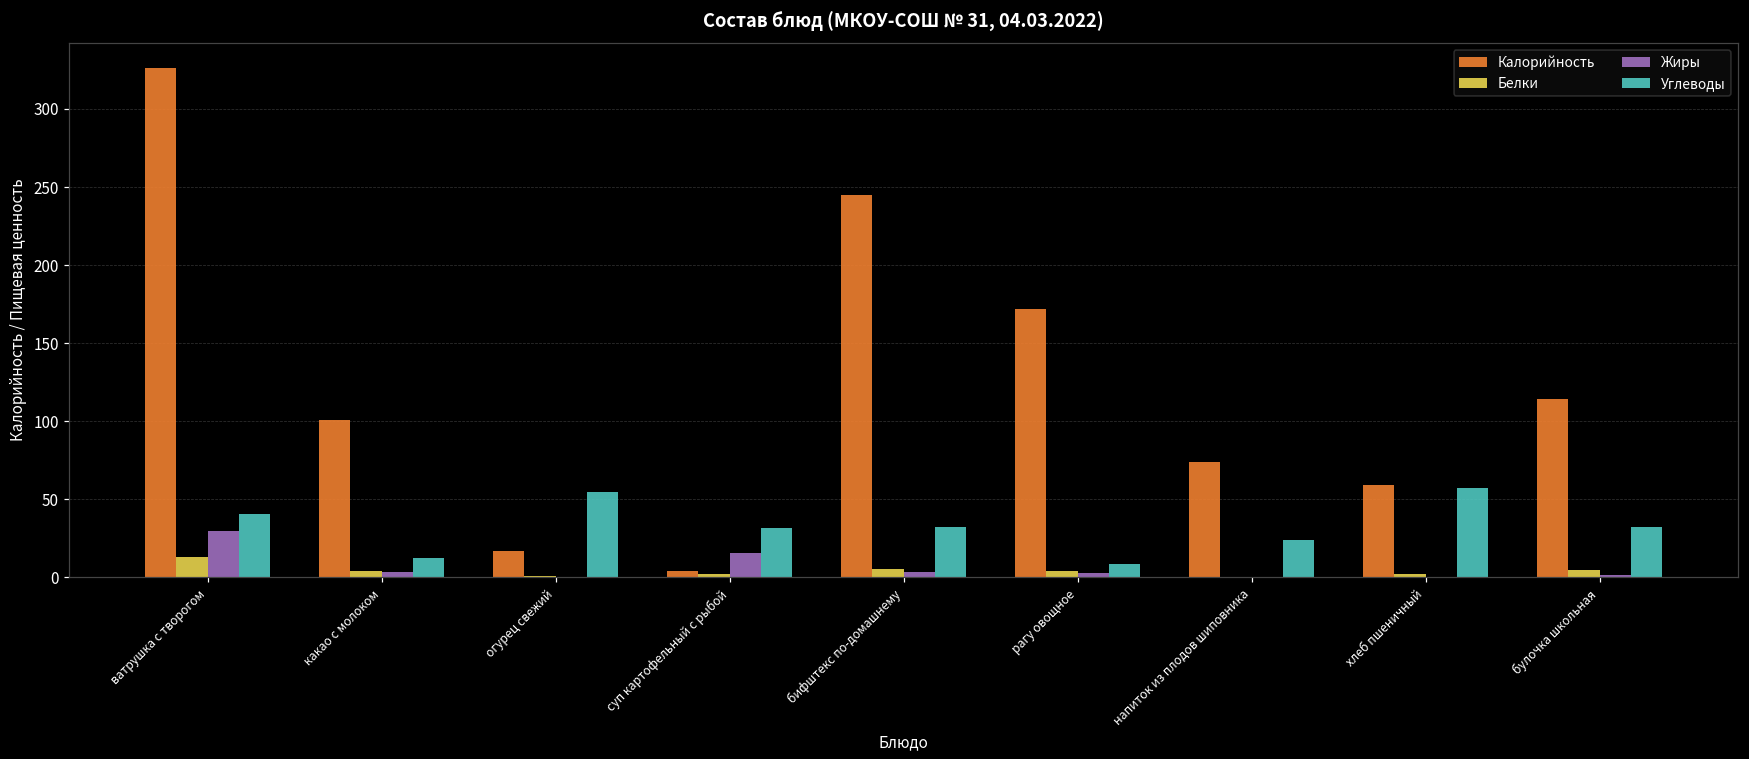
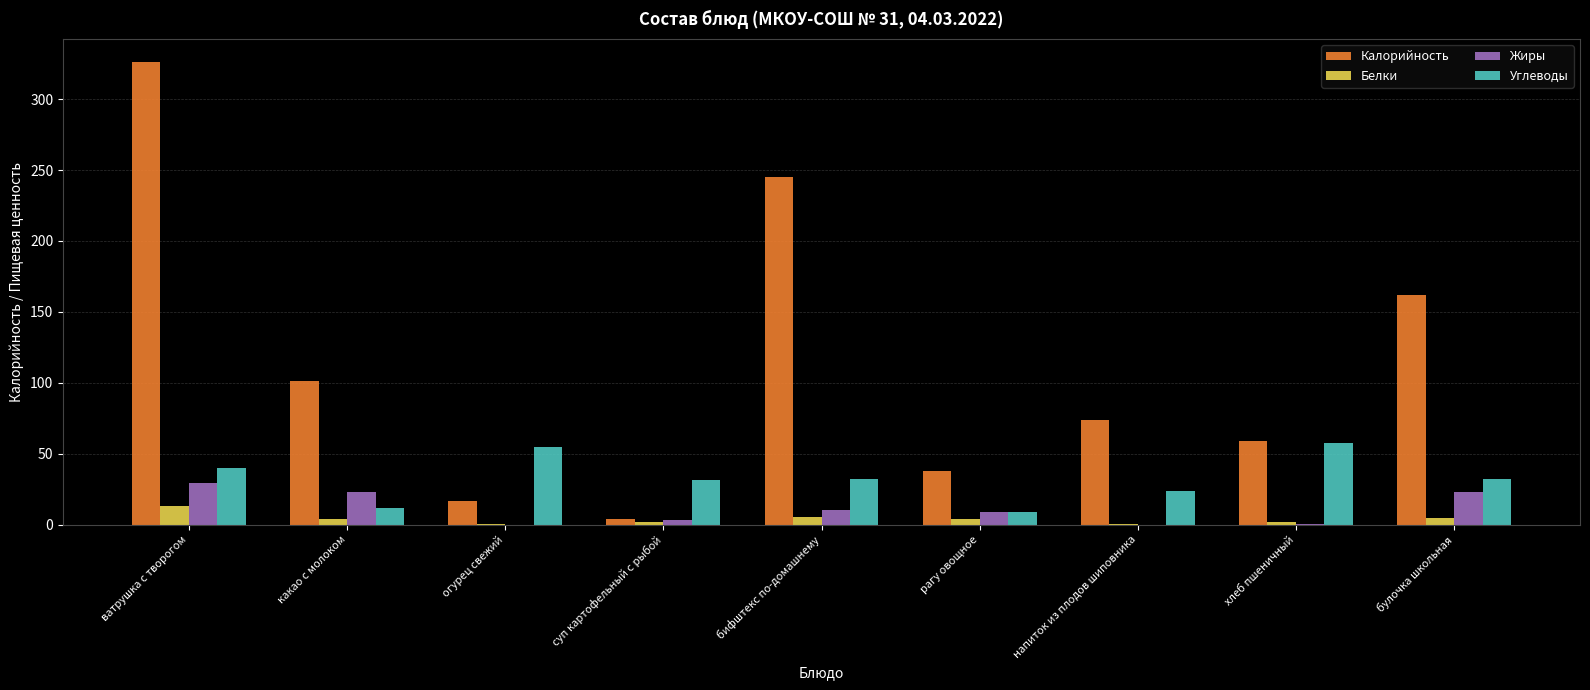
Жиры, какао с молоком: 4 -> 23
Жиры, суп картофельный с рыбой: 16 -> 3
Жиры, бифштекс по-домашнему: 3 -> 10
Калорийность, рагу овощное: 172 -> 38
Жиры, рагу овощное: 3 -> 9
Калорийность, булочка школьная: 114 -> 162
Жиры, булочка школьная: 2 -> 23
